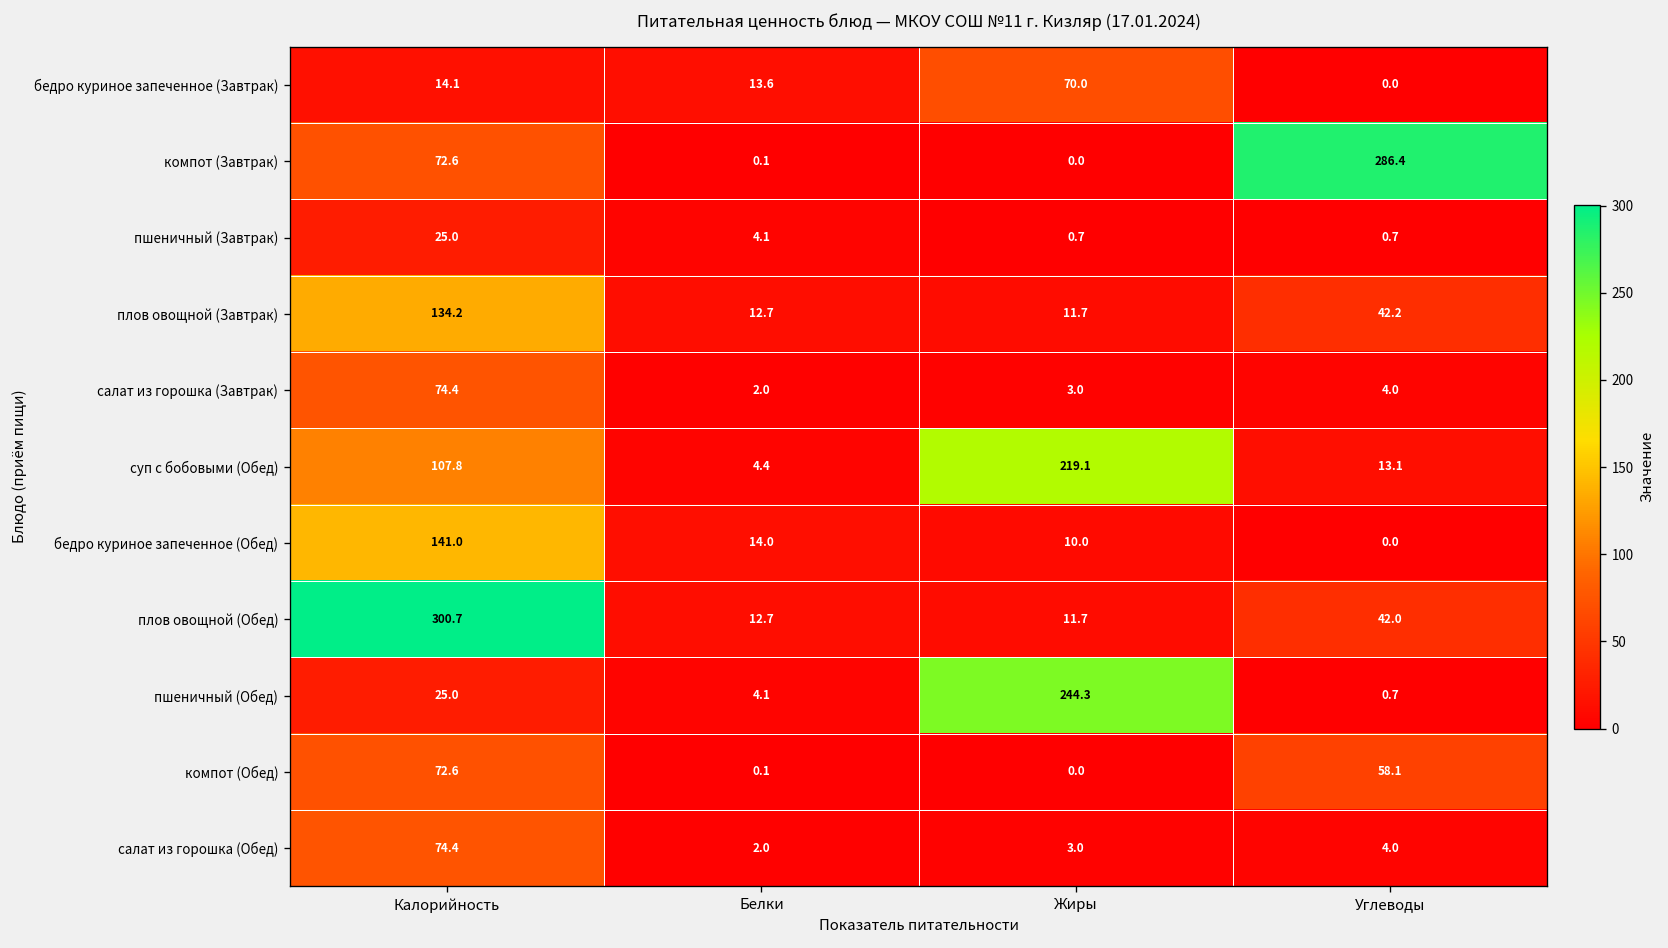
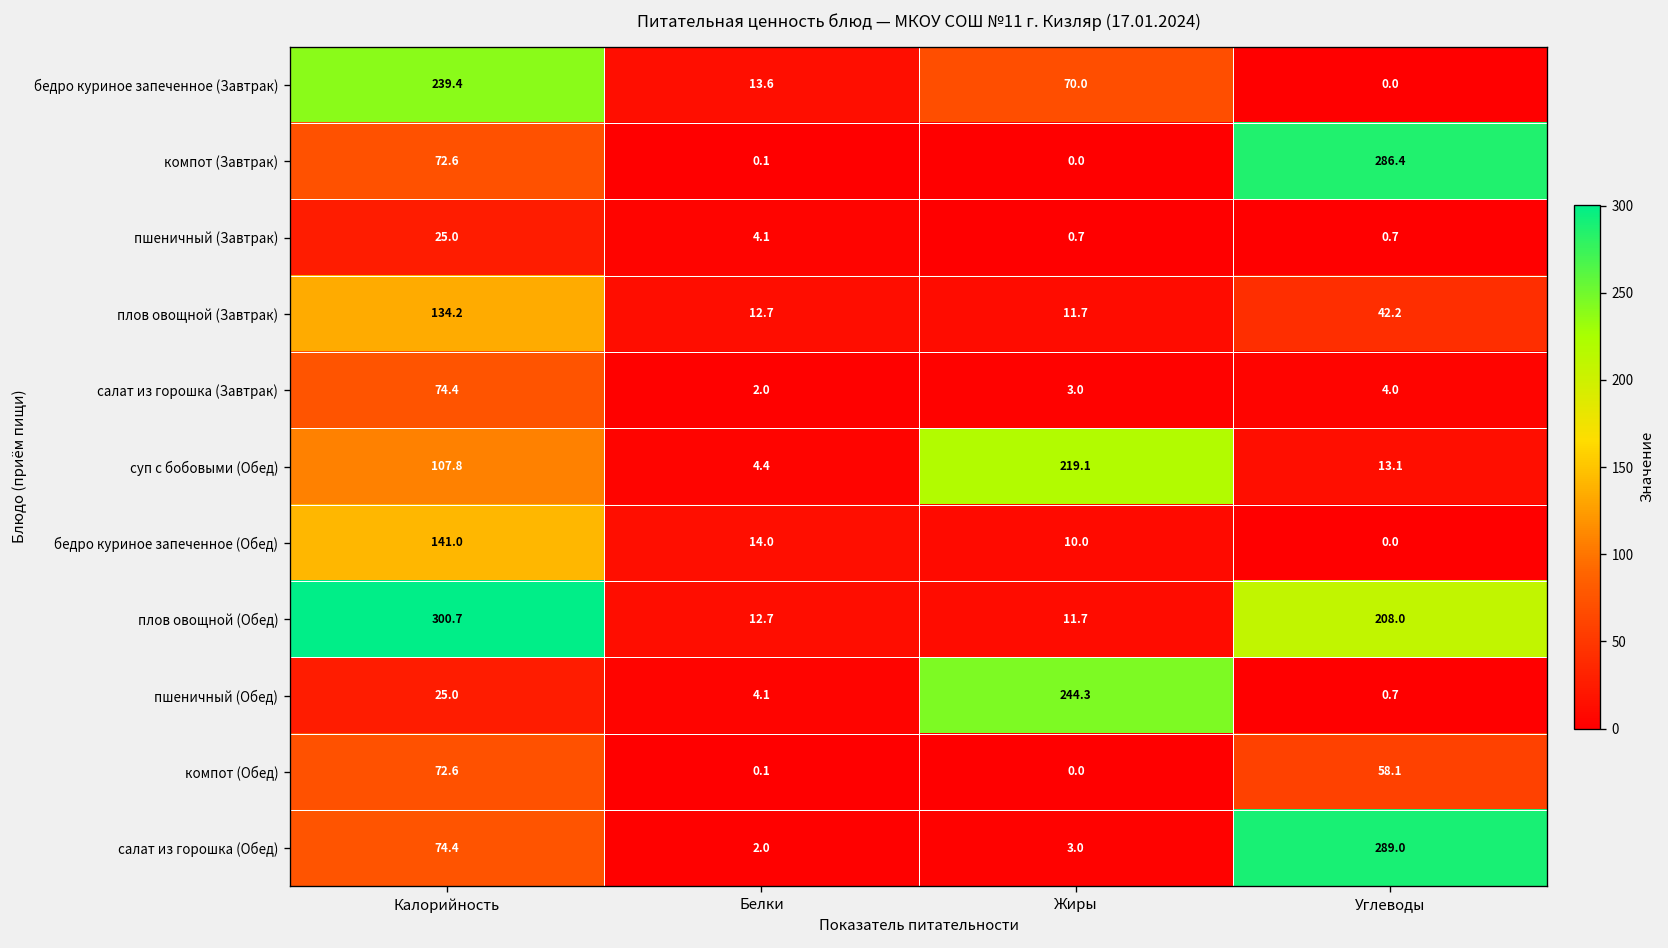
бедро куриное запеченное (Завтрак), Калорийность: 14.1 -> 239.4
плов овощной (Обед), Углеводы: 42.0 -> 208.0
салат из горошка (Обед), Углеводы: 4.0 -> 289.0
